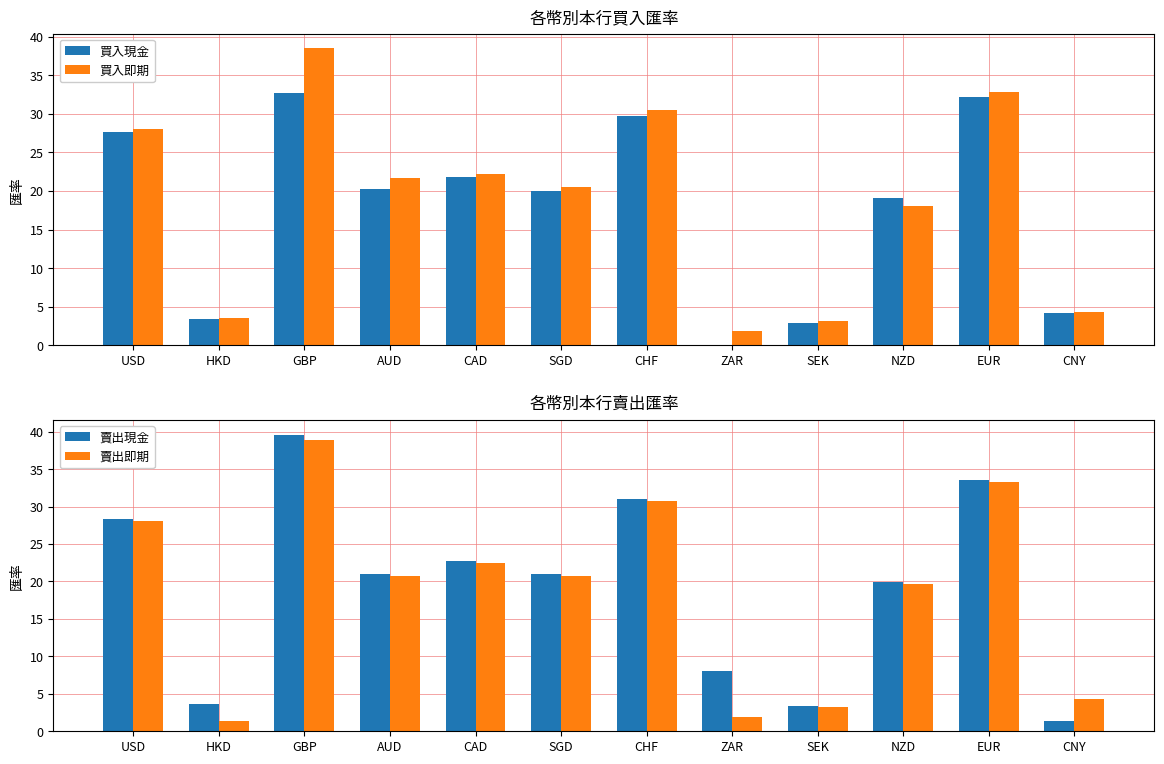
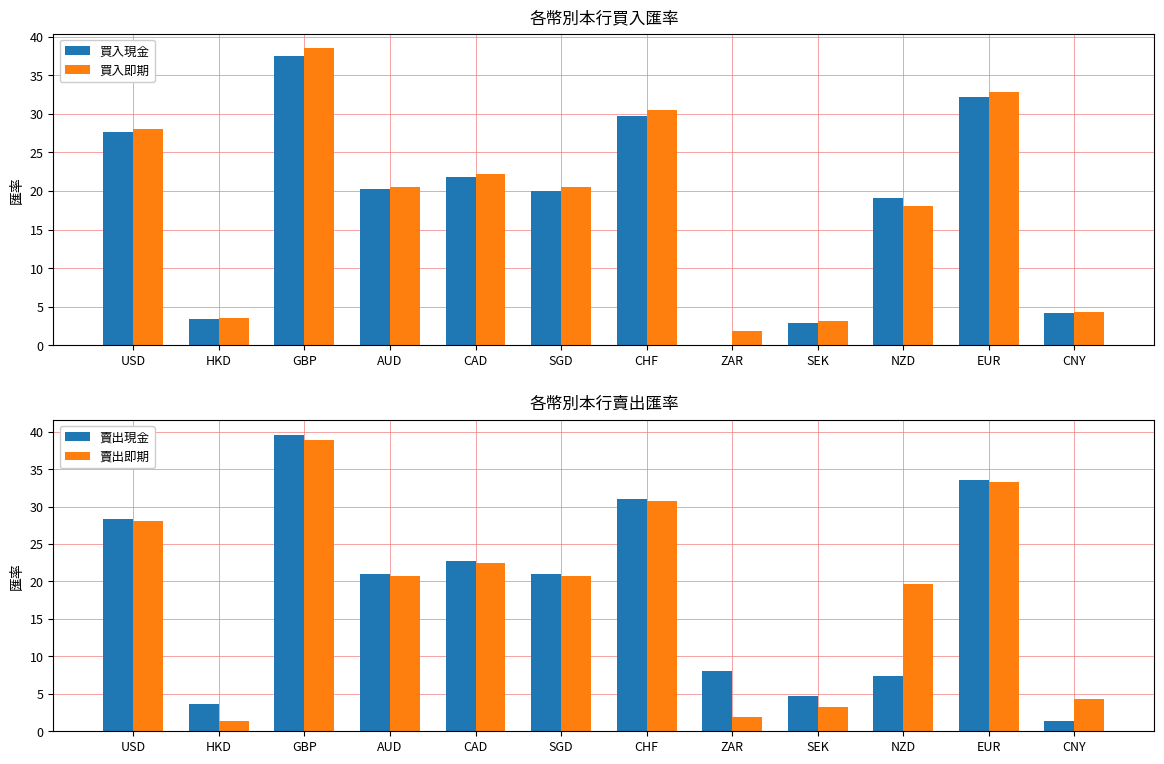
各幣別本行買入匯率, 買入現金, GBP: 33 -> 37
各幣別本行買入匯率, 買入即期, AUD: 22 -> 21
各幣別本行賣出匯率, 賣出現金, SEK: 3 -> 5
各幣別本行賣出匯率, 賣出現金, NZD: 20 -> 7
